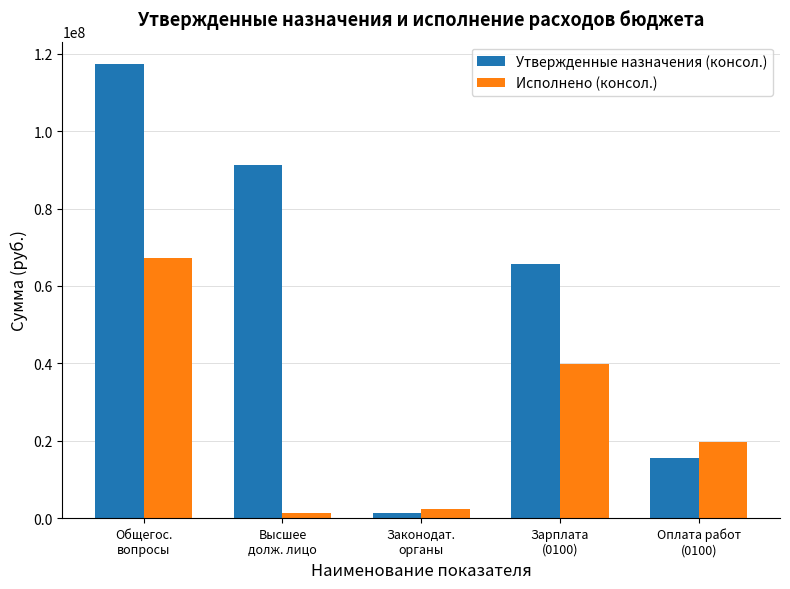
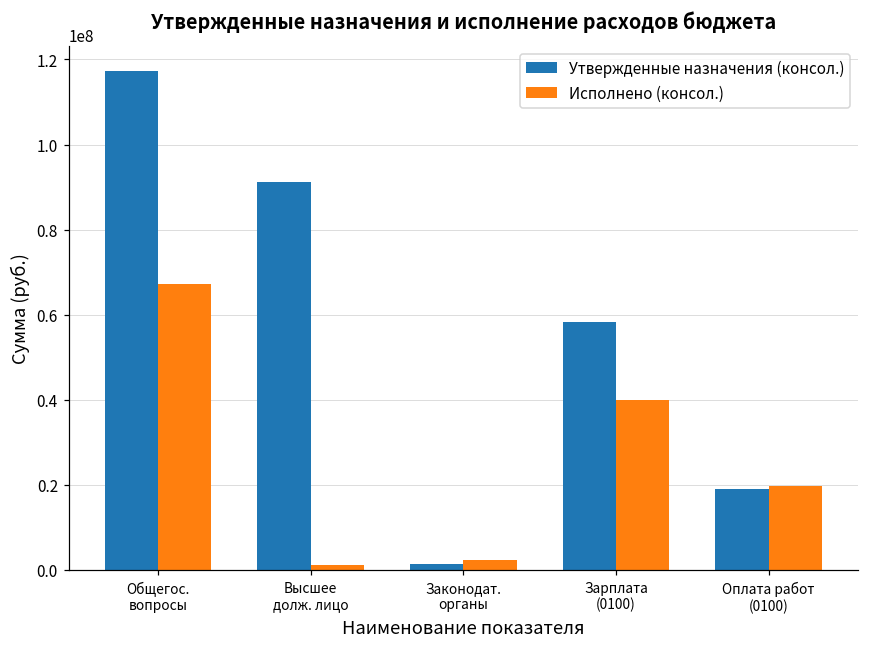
Утвержденные назначения (консол.), Зарплата (0100): 66000000 -> 58000000
Утвержденные назначения (консол.), Оплата работ (0100): 16000000 -> 19000000
